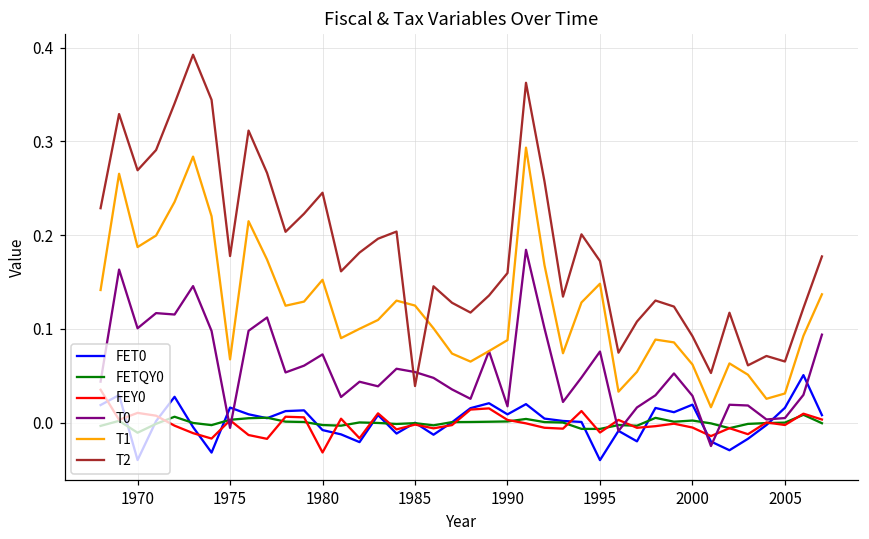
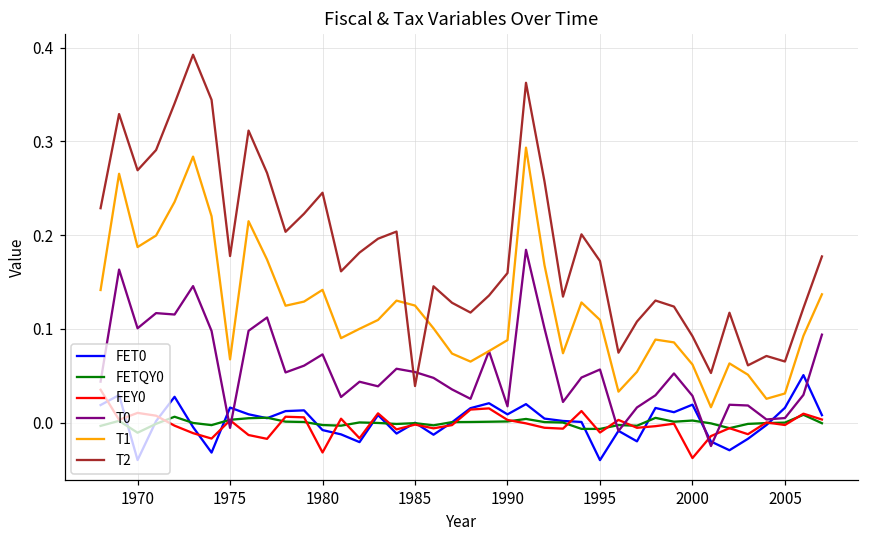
T1, 1980: 0.15 -> 0.14
T0, 1995: 0.08 -> 0.06
T1, 1995: 0.15 -> 0.11
FEY0, 2000: -0.01 -> -0.04
